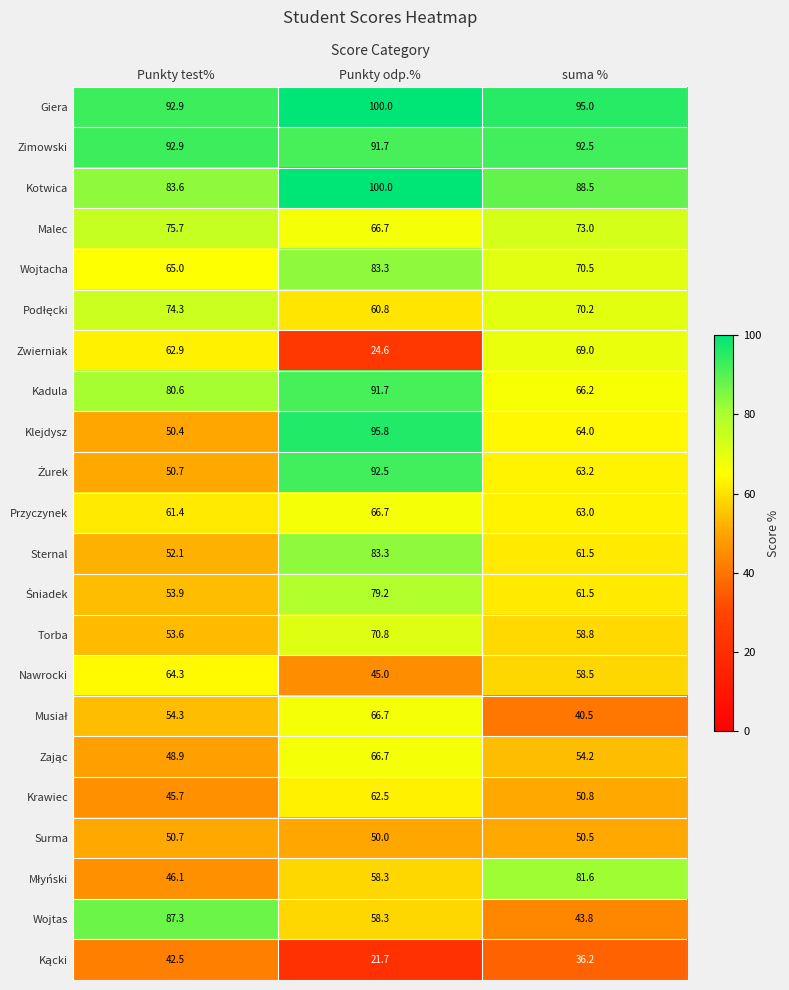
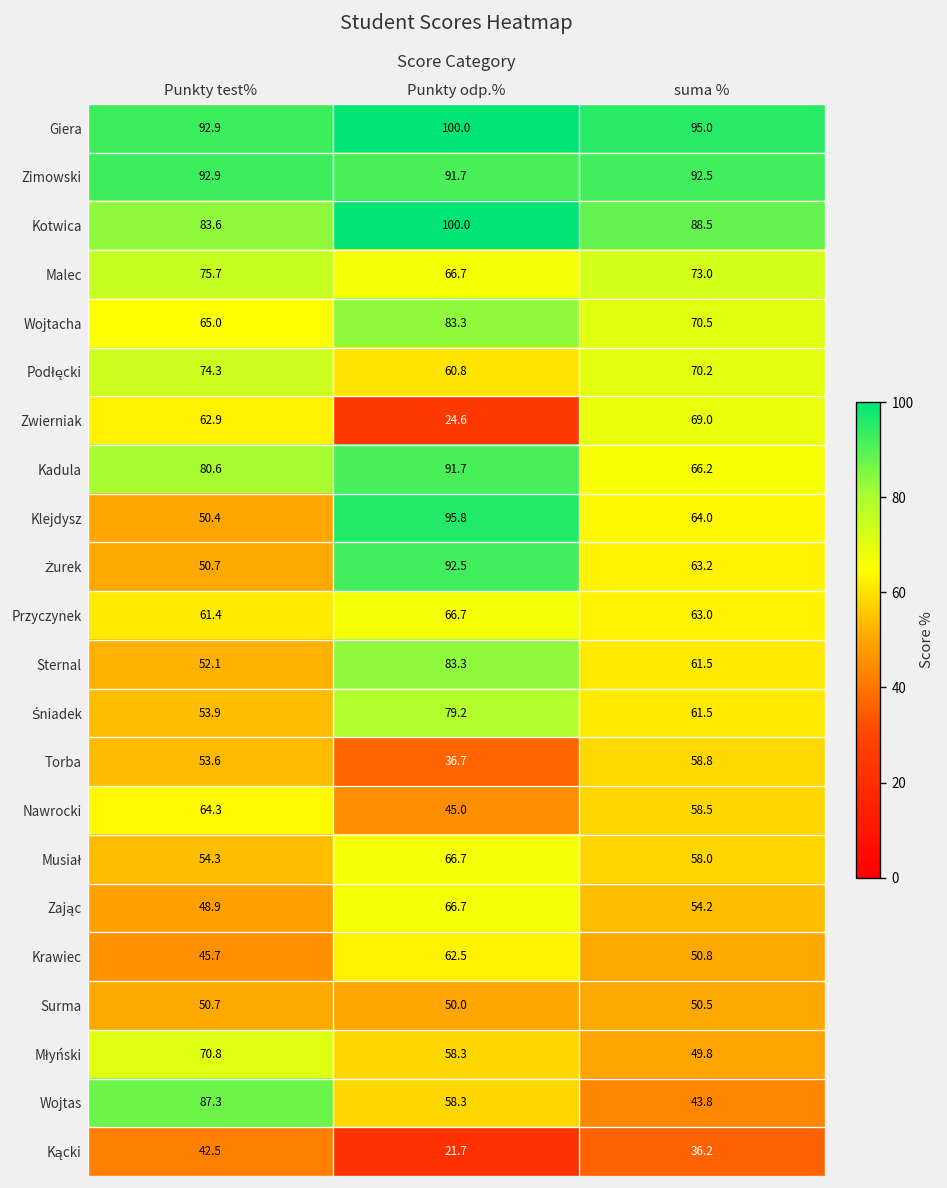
Torba, Punkty odp.%: 70.8 -> 36.7
Musiał, suma %: 40.5 -> 58.0
Młyński, Punkty test%: 46.1 -> 70.8
Młyński, suma %: 81.6 -> 49.8
